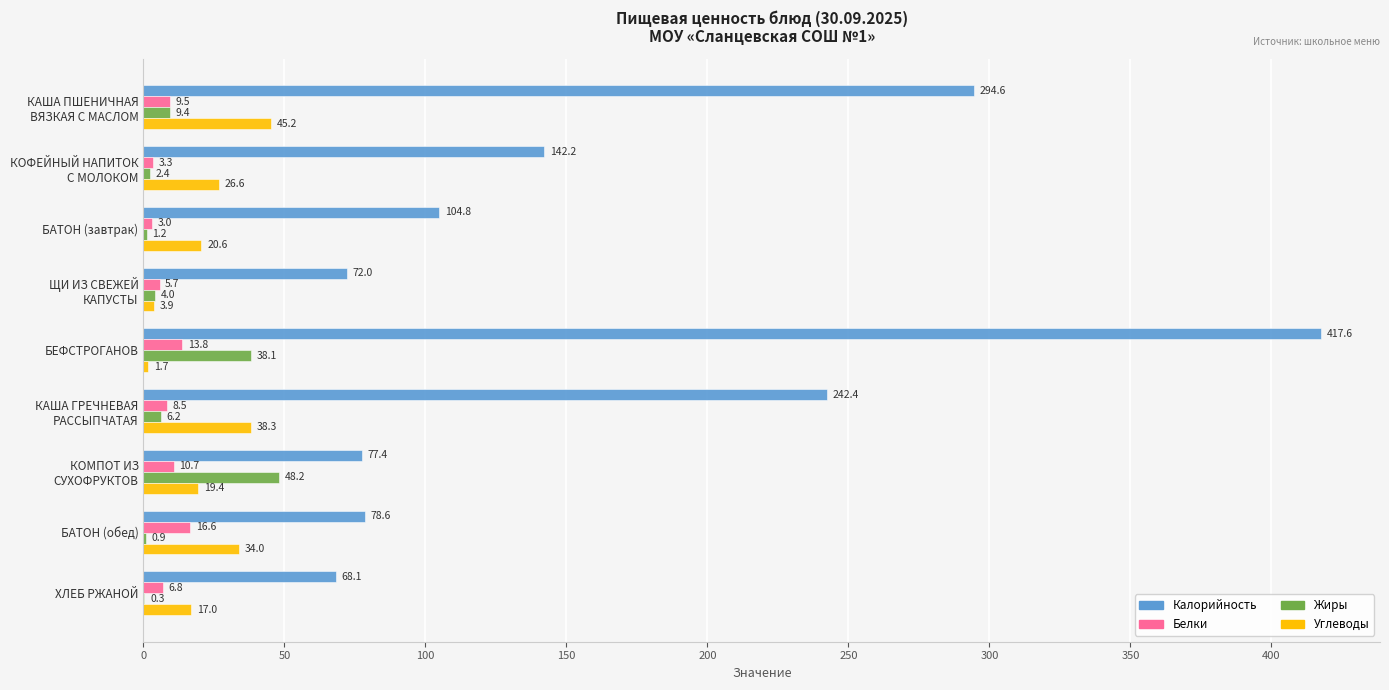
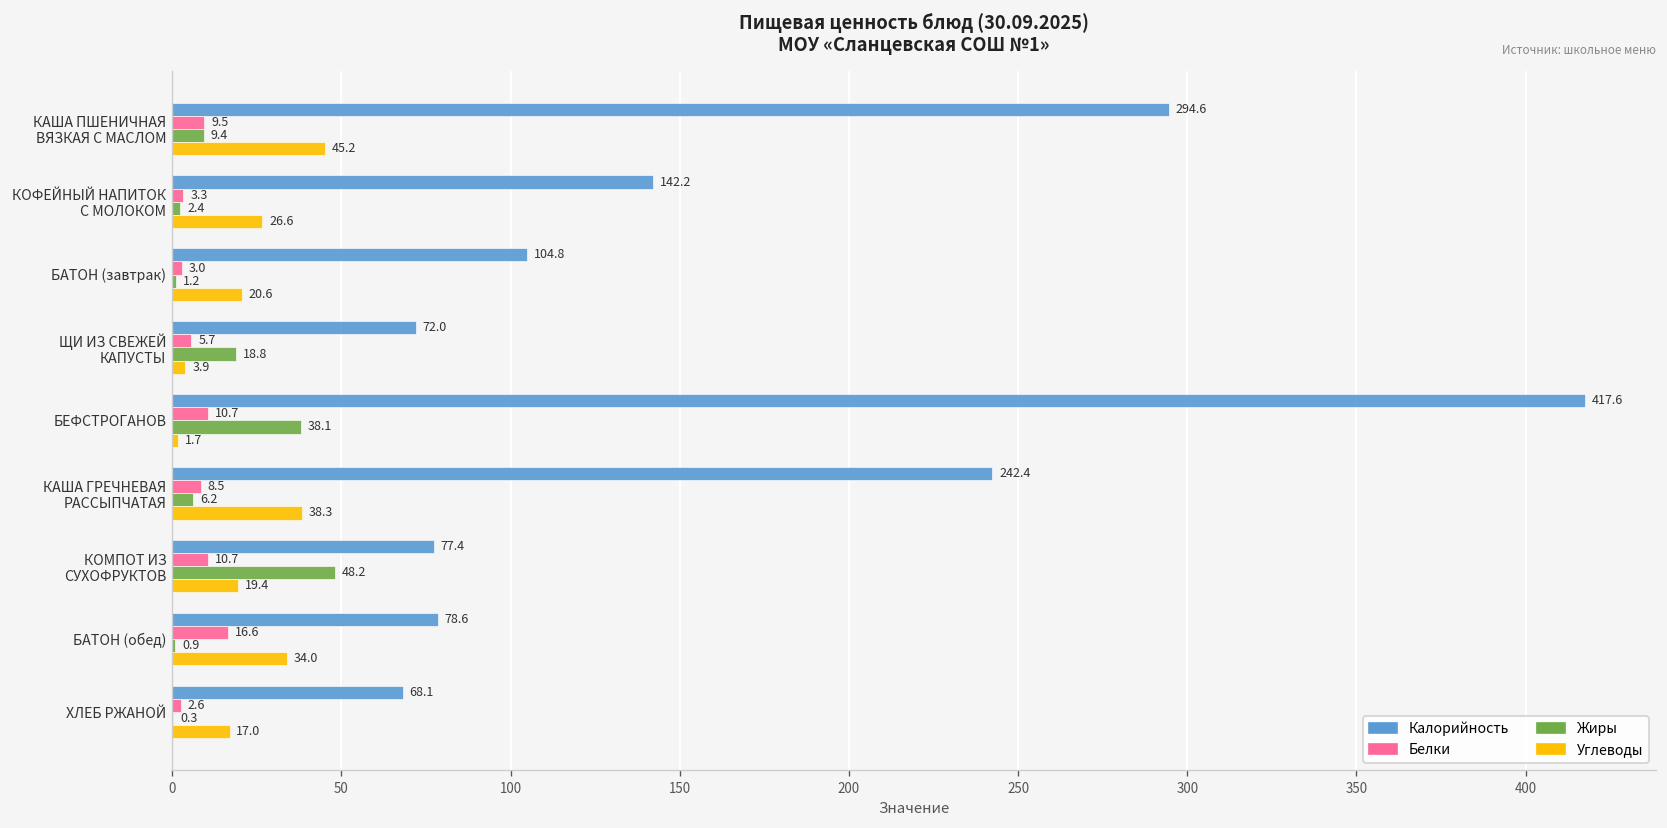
Жиры, ЩИ ИЗ СВЕЖЕЙ КАПУСТЫ: 4.0 -> 18.8
Белки, БЕФСТРОГАНОВ: 13.8 -> 10.7
Белки, ХЛЕБ РЖАНОЙ: 6.8 -> 2.6
